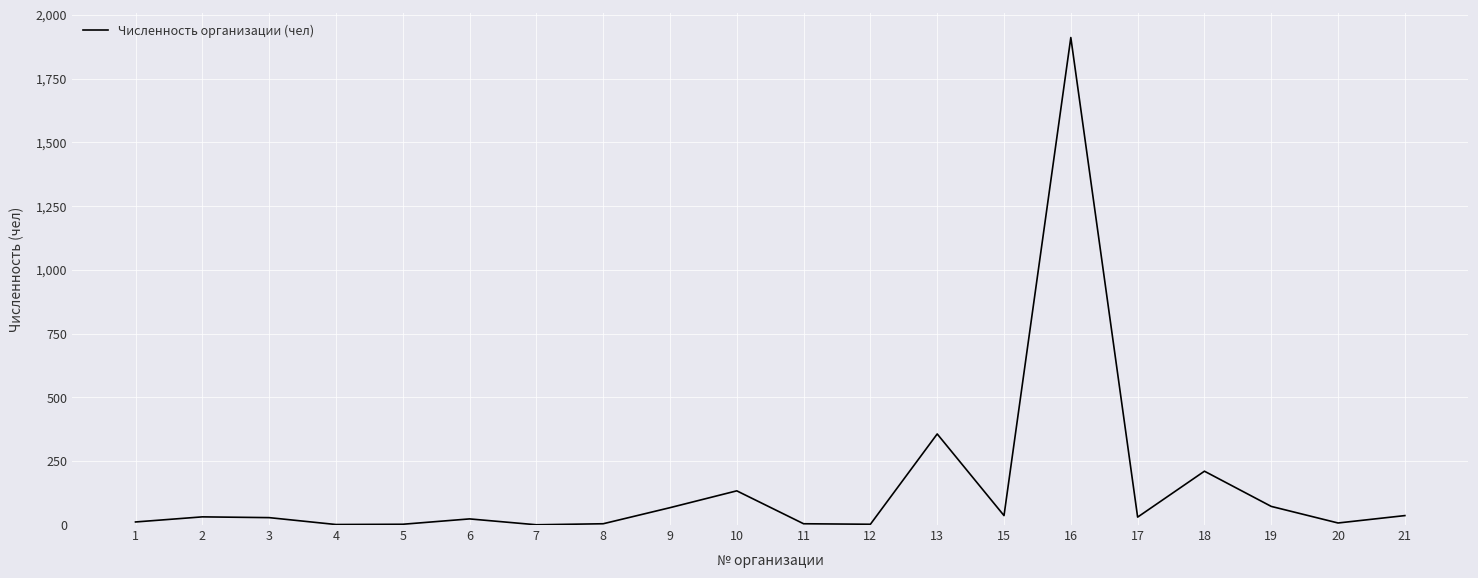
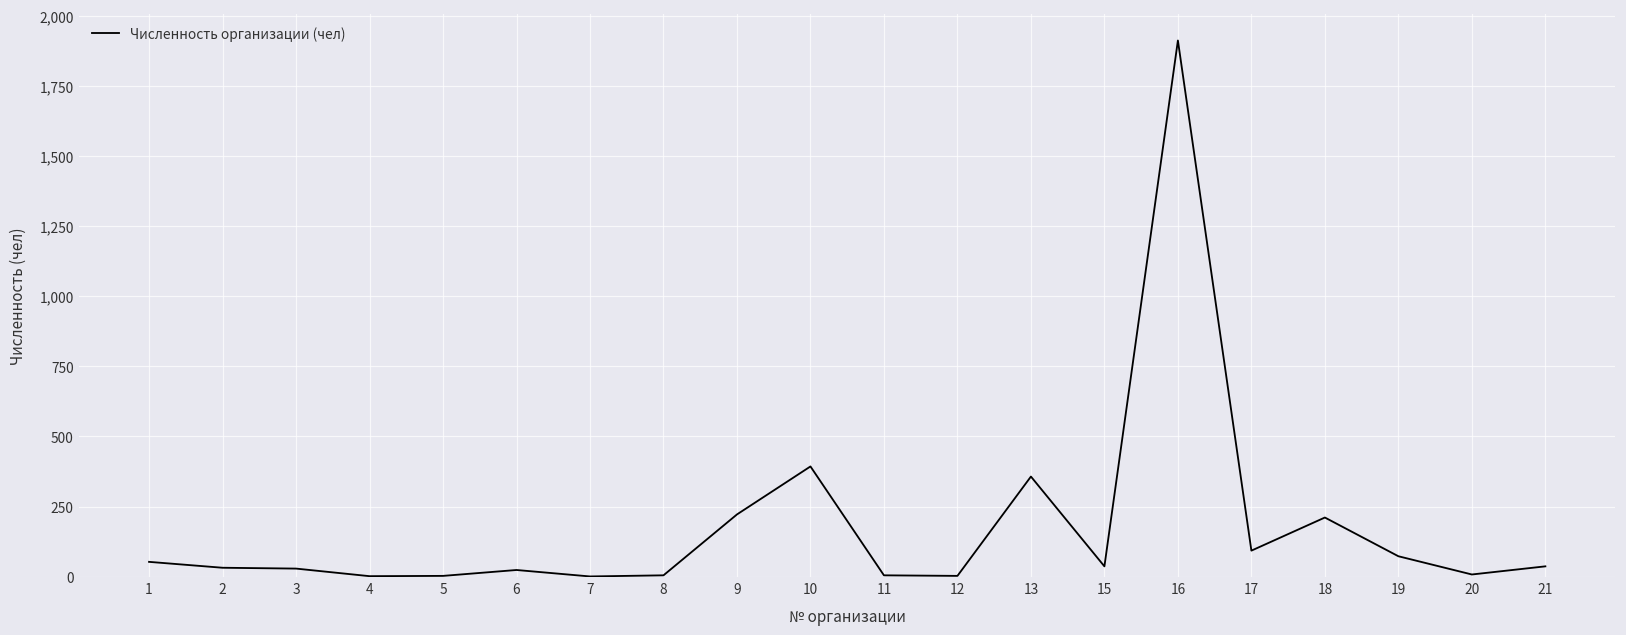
1: 10 -> 50
9: 70 -> 220
10: 130 -> 390
17: 30 -> 90
